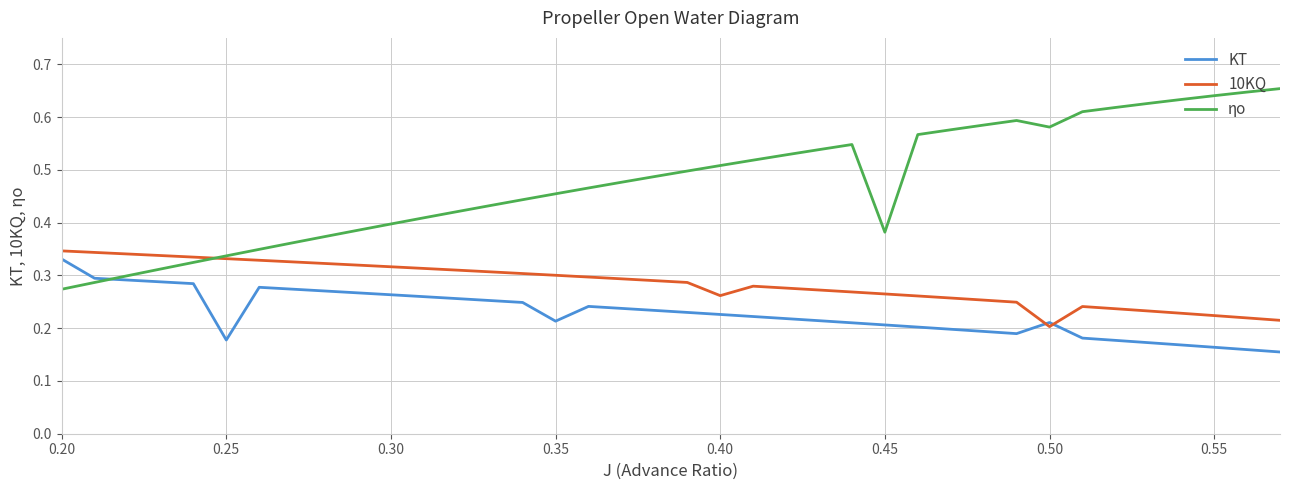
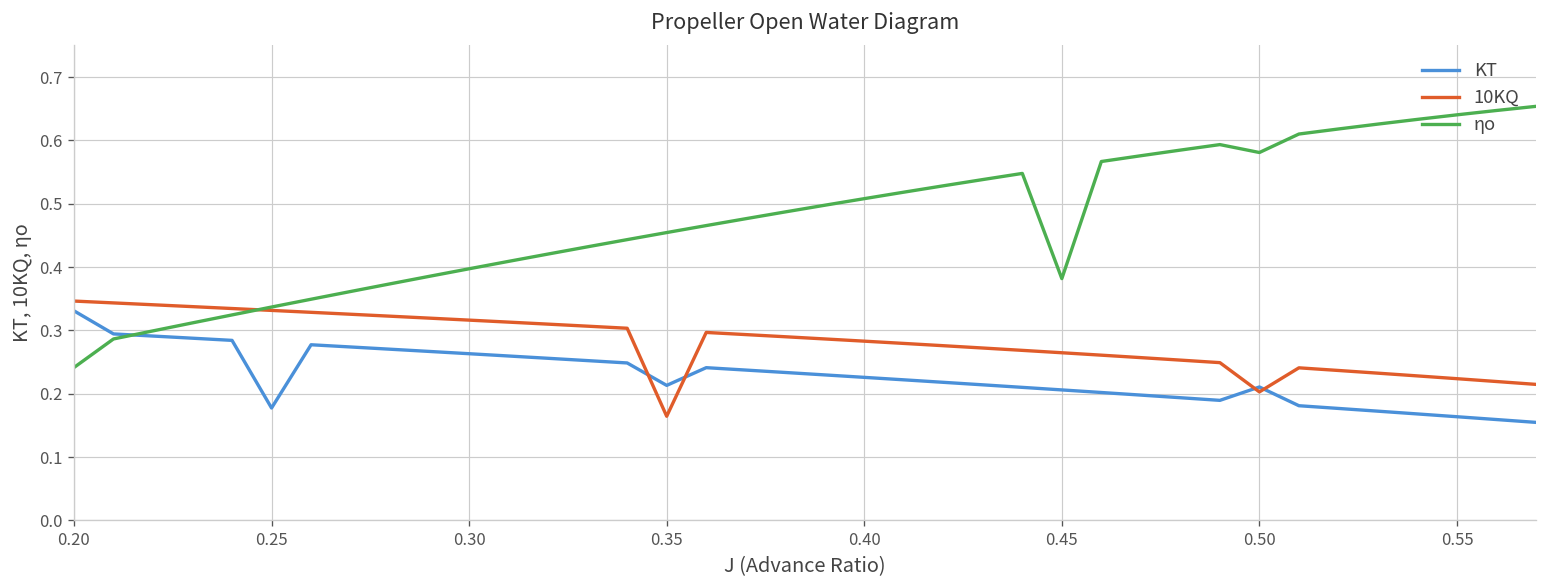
ηo, 0.20: 0.27 -> 0.24
10KQ, 0.35: 0.30 -> 0.16
10KQ, 0.40: 0.26 -> 0.28
